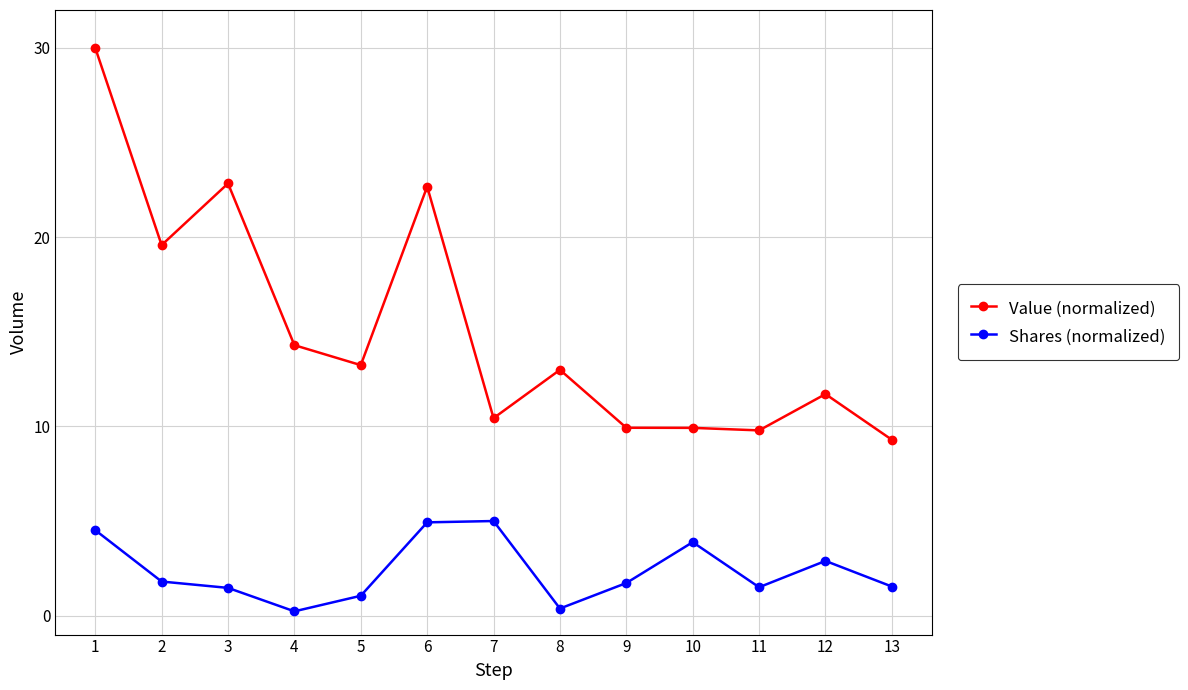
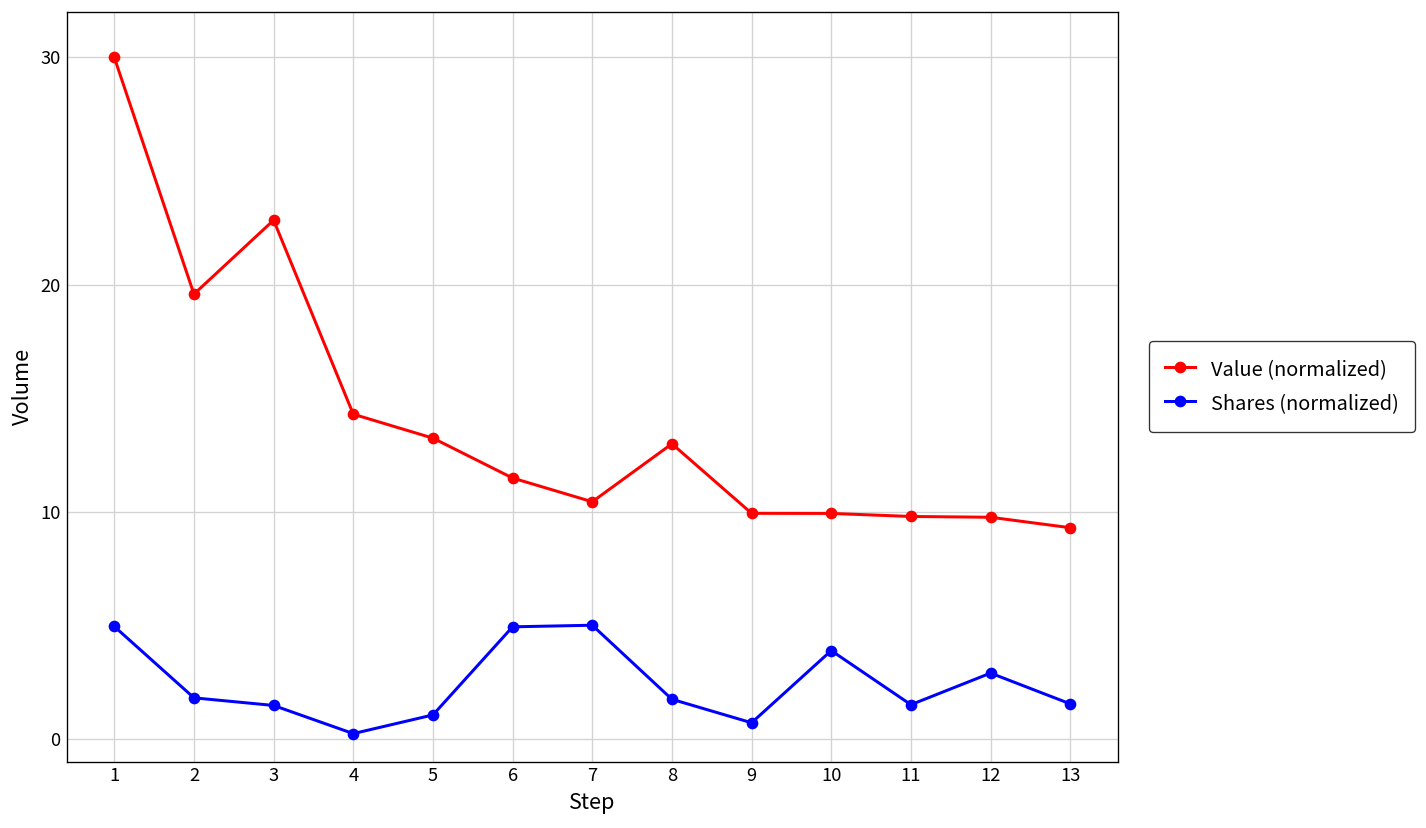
Shares (normalized), 1: 4.5 -> 4.9
Value (normalized), 6: 22.7 -> 11.5
Shares (normalized), 8: 0.4 -> 1.7
Shares (normalized), 9: 1.7 -> 0.7
Value (normalized), 12: 11.7 -> 9.8
